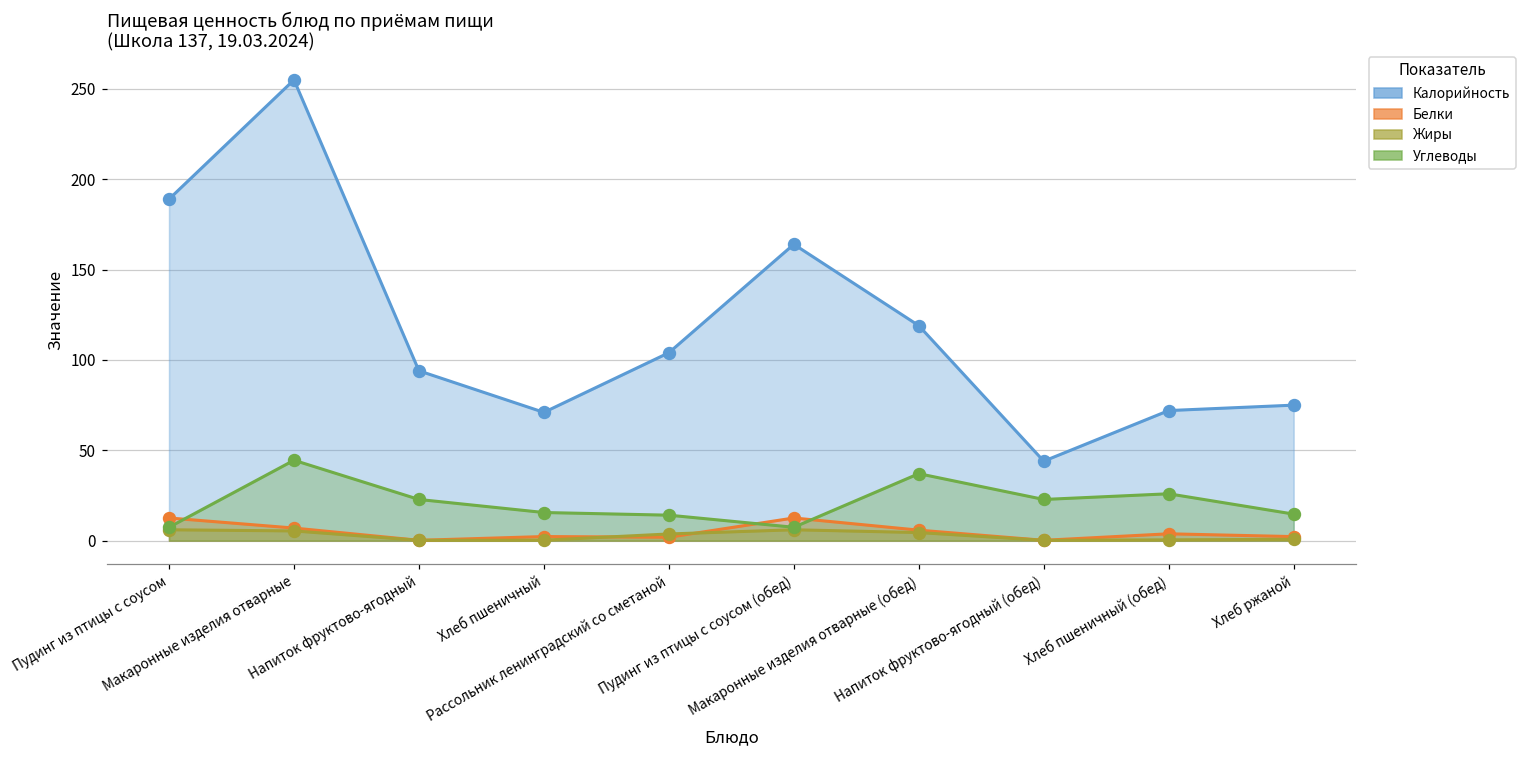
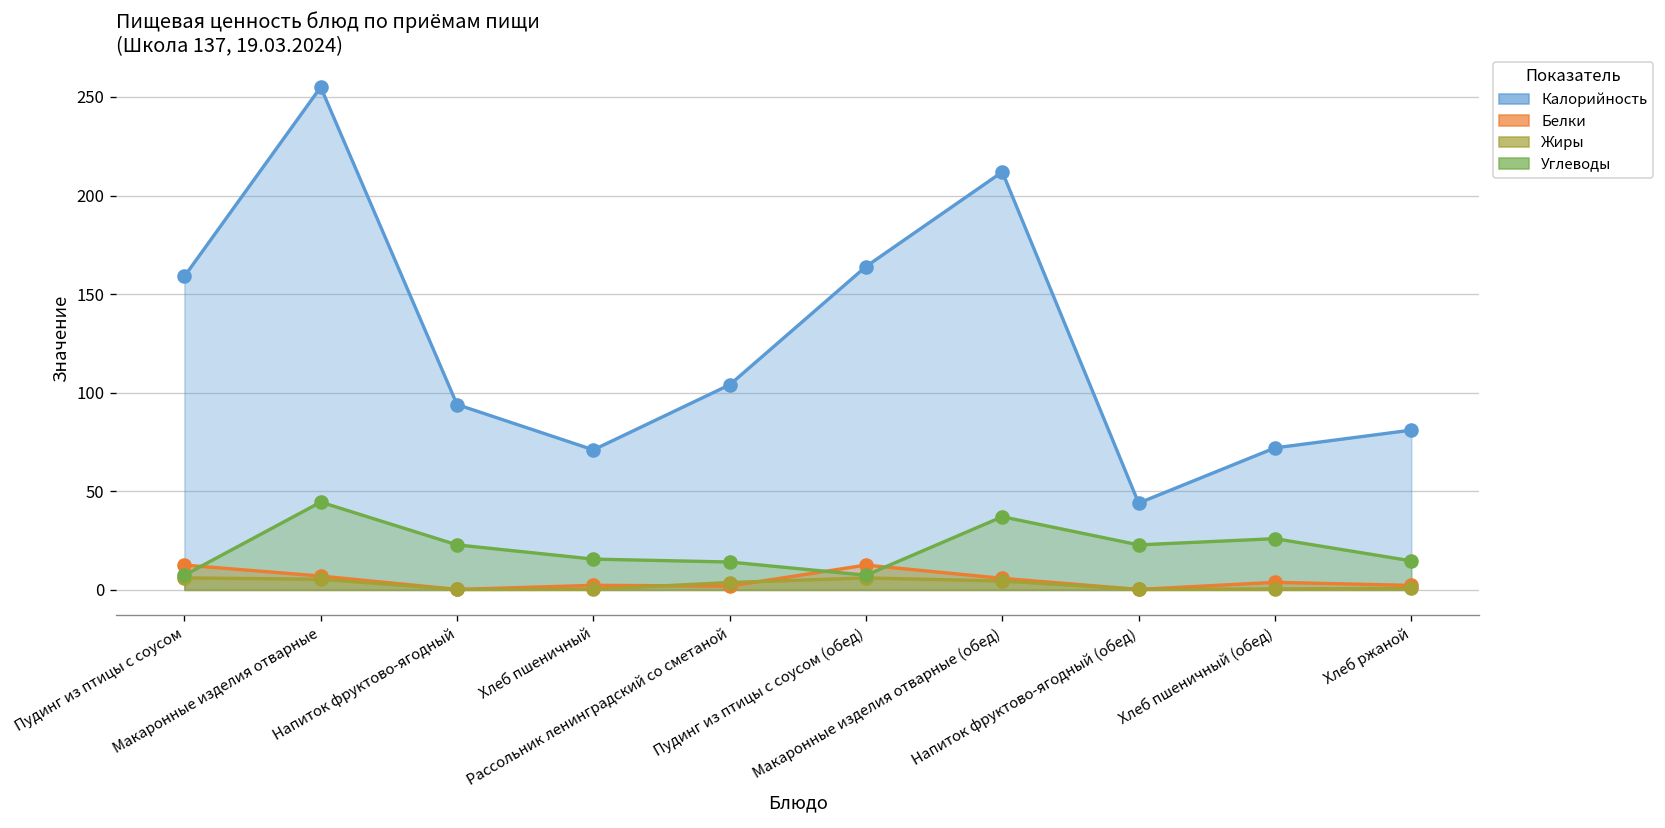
Калорийность, Пудинг из птицы с соусом: 189 -> 159
Калорийность, Макаронные изделия отварные (обед): 119 -> 212
Калорийность, Хлеб ржаной: 75 -> 81
